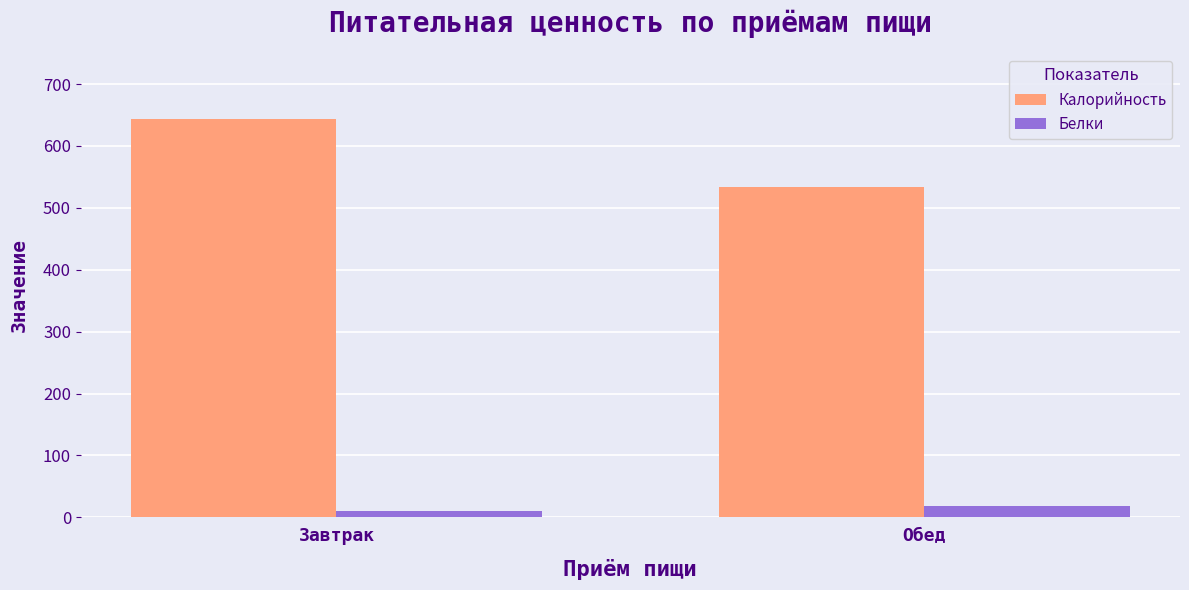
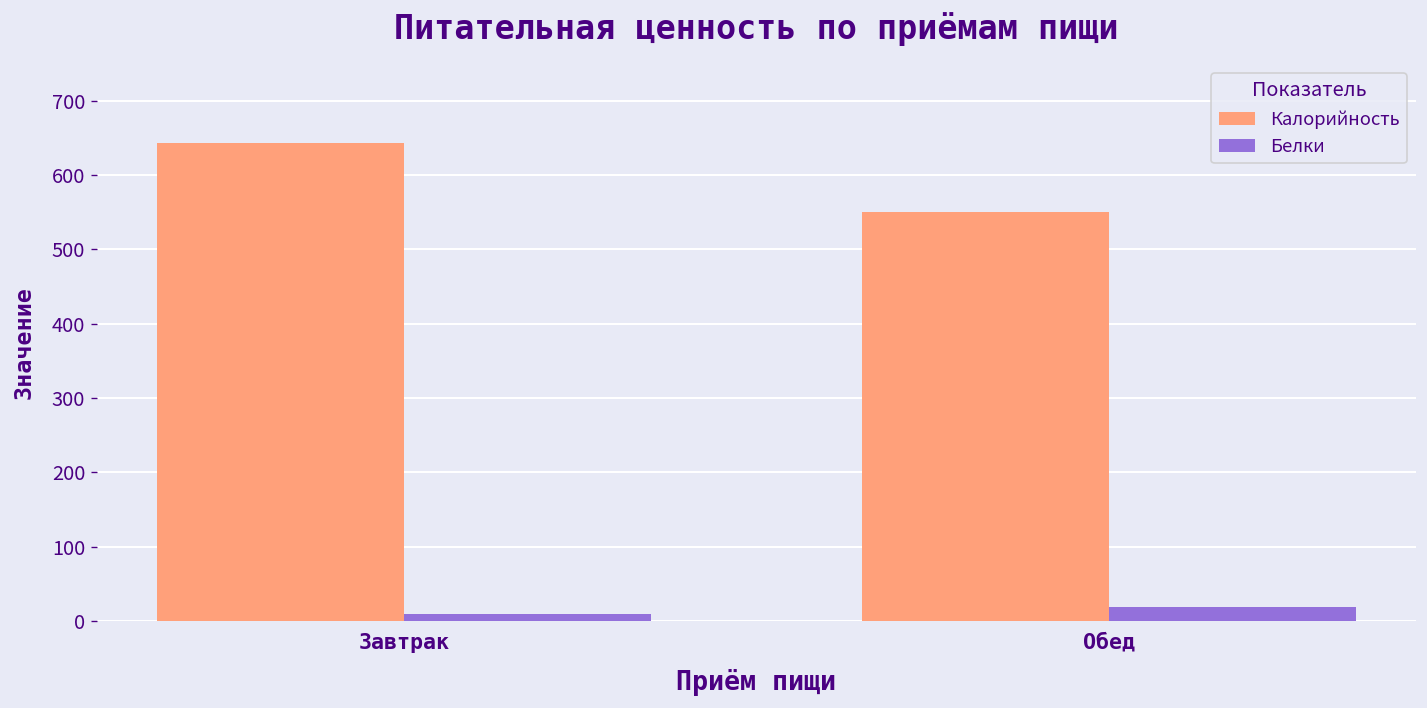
Калорийность, Обед: 530 -> 550
